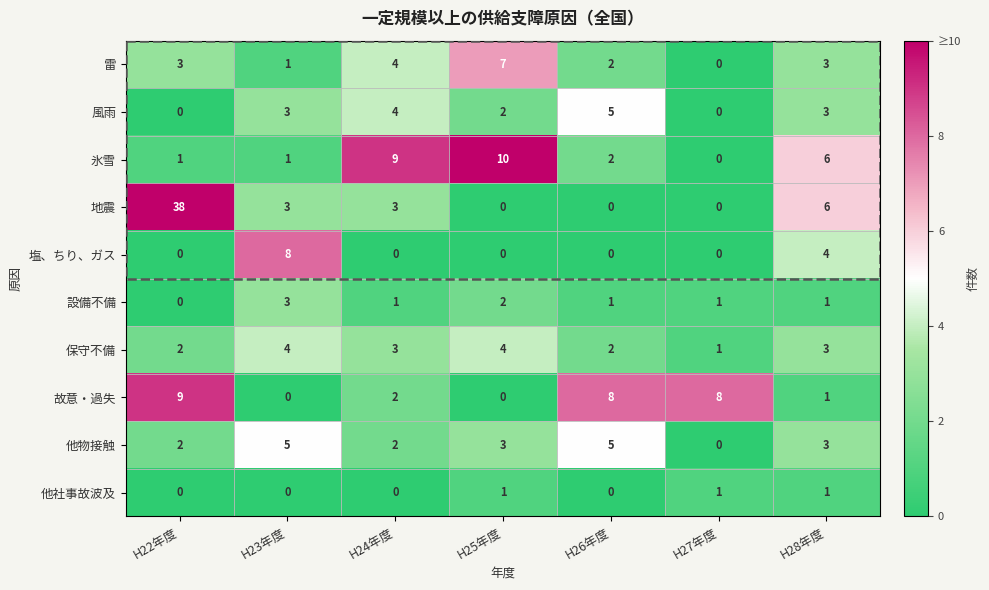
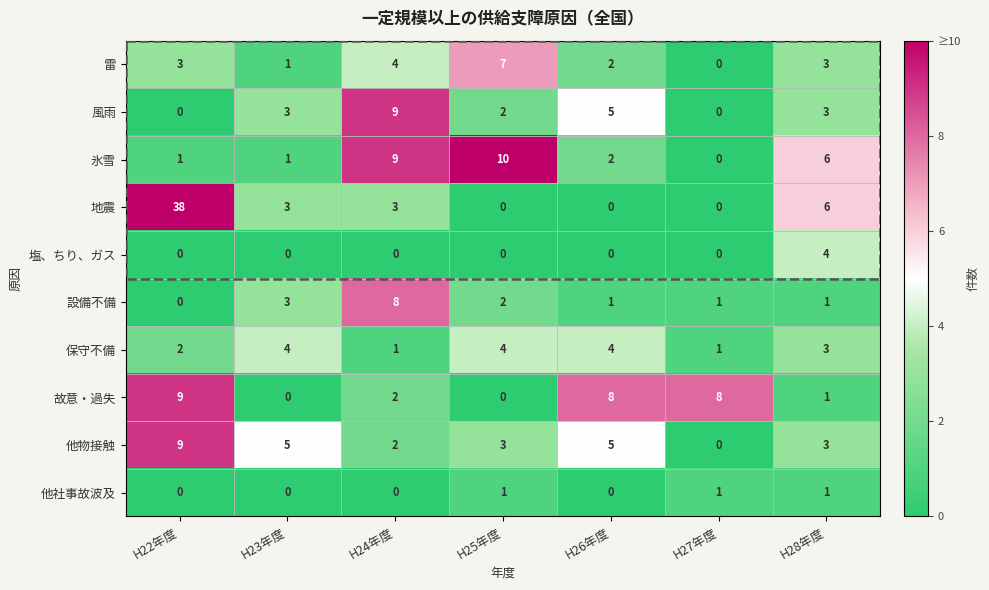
風雨, H24年度: 4 -> 9
塩、ちり、ガス, H23年度: 8 -> 0
設備不備, H24年度: 1 -> 8
保守不備, H24年度: 3 -> 1
保守不備, H26年度: 2 -> 4
他物接触, H22年度: 2 -> 9
